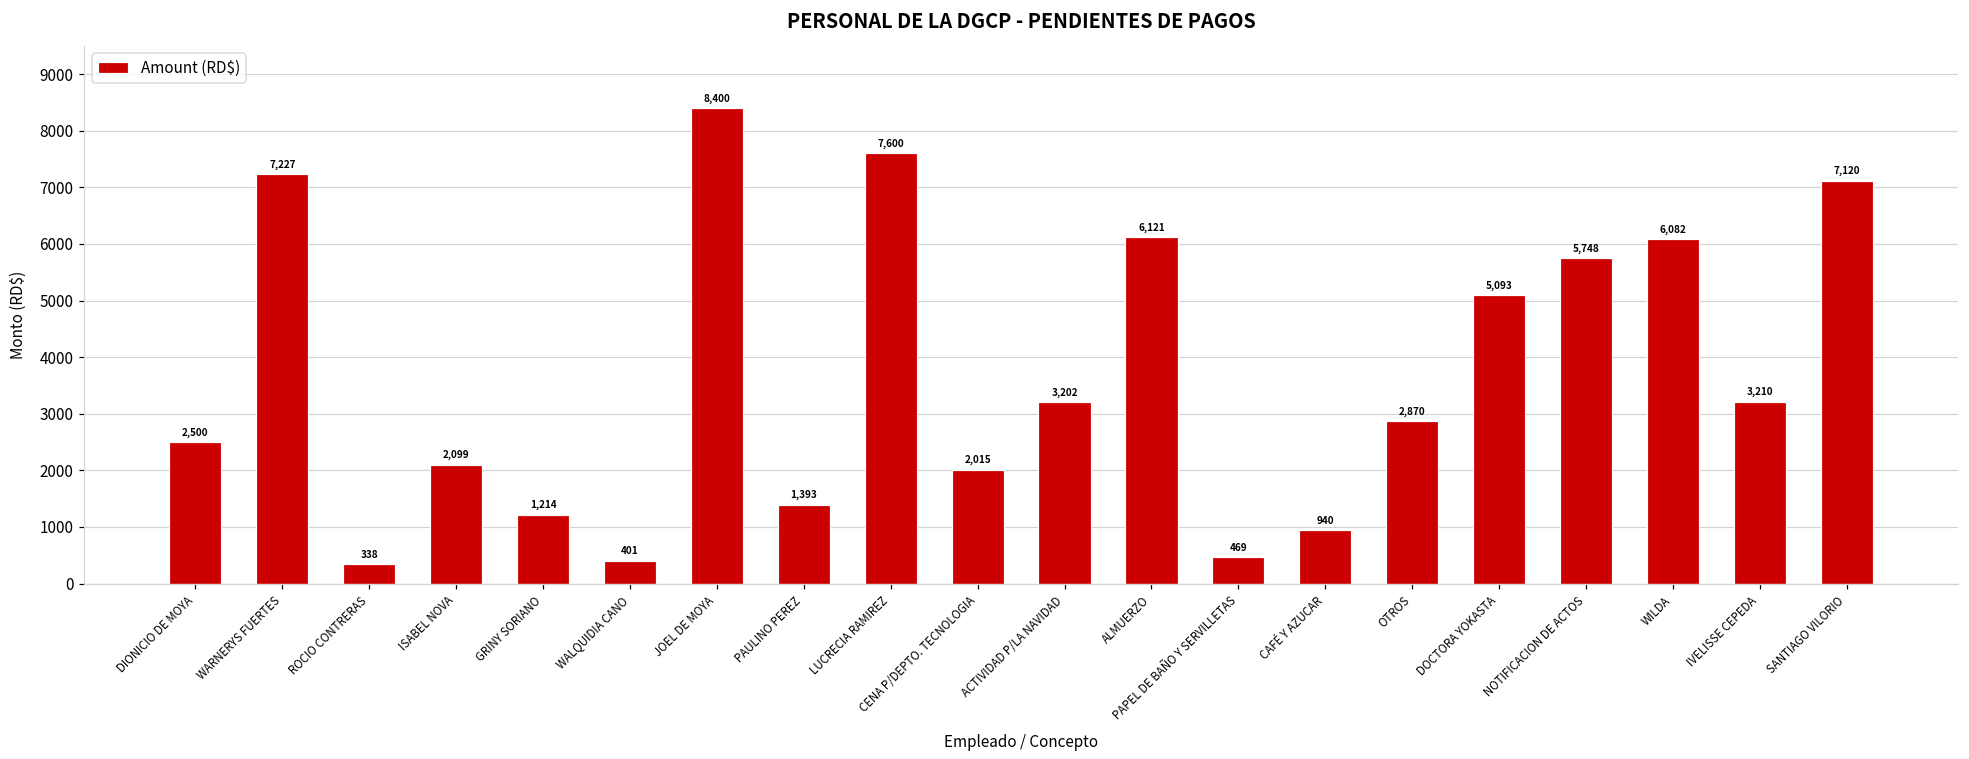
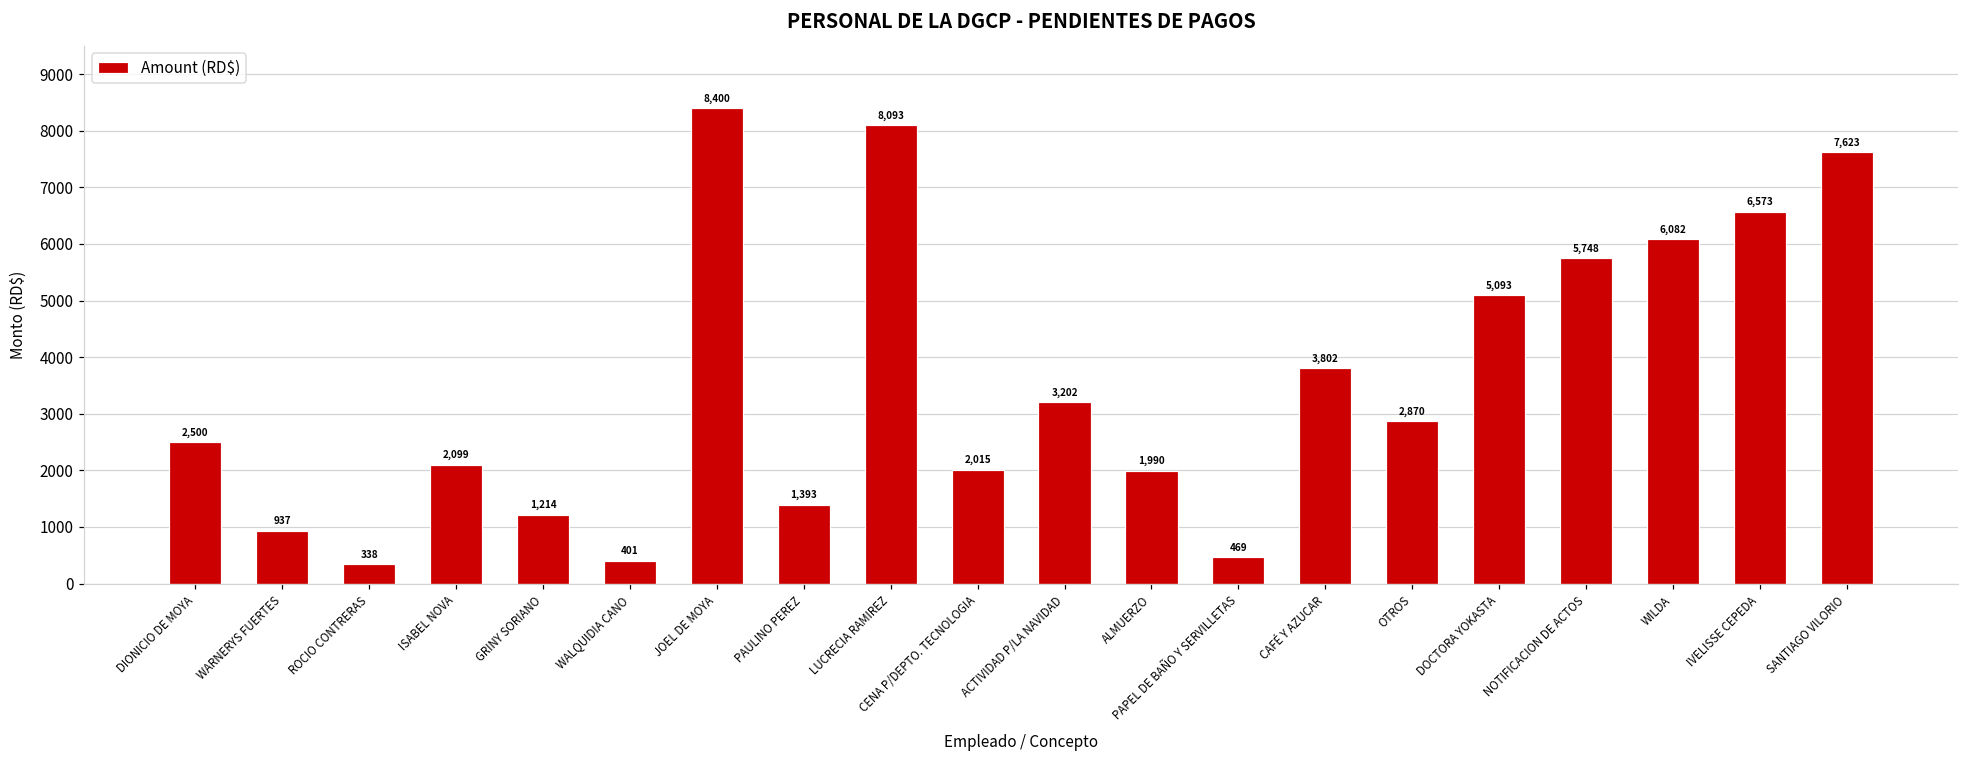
WARNERYS FUERTES: 7,227 -> 937
LUCRECIA RAMIREZ: 7,600 -> 8,093
ALMUERZO: 6,121 -> 1,990
CAFÉ Y AZUCAR: 940 -> 3,802
IVELISSE CEPEDA: 3,210 -> 6,573
SANTIAGO VILORIO: 7,120 -> 7,623
